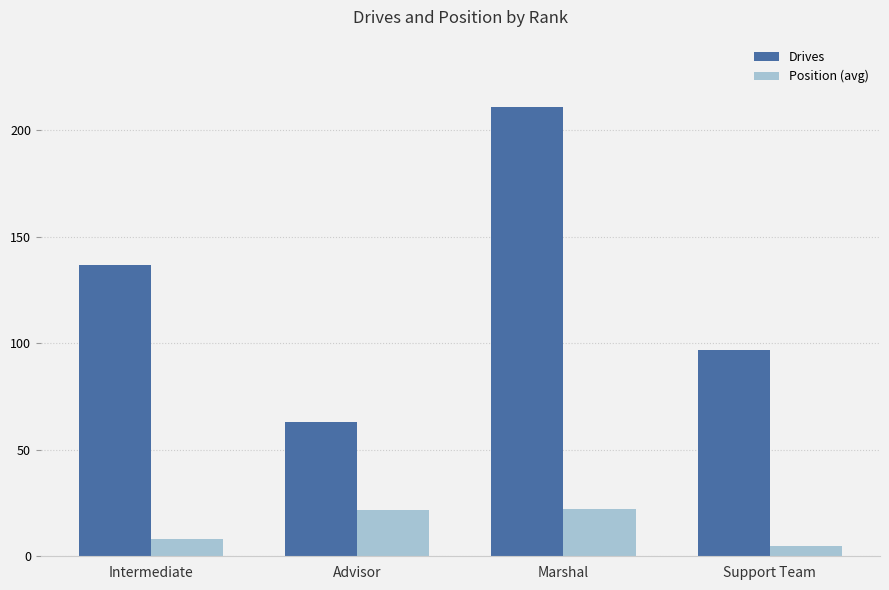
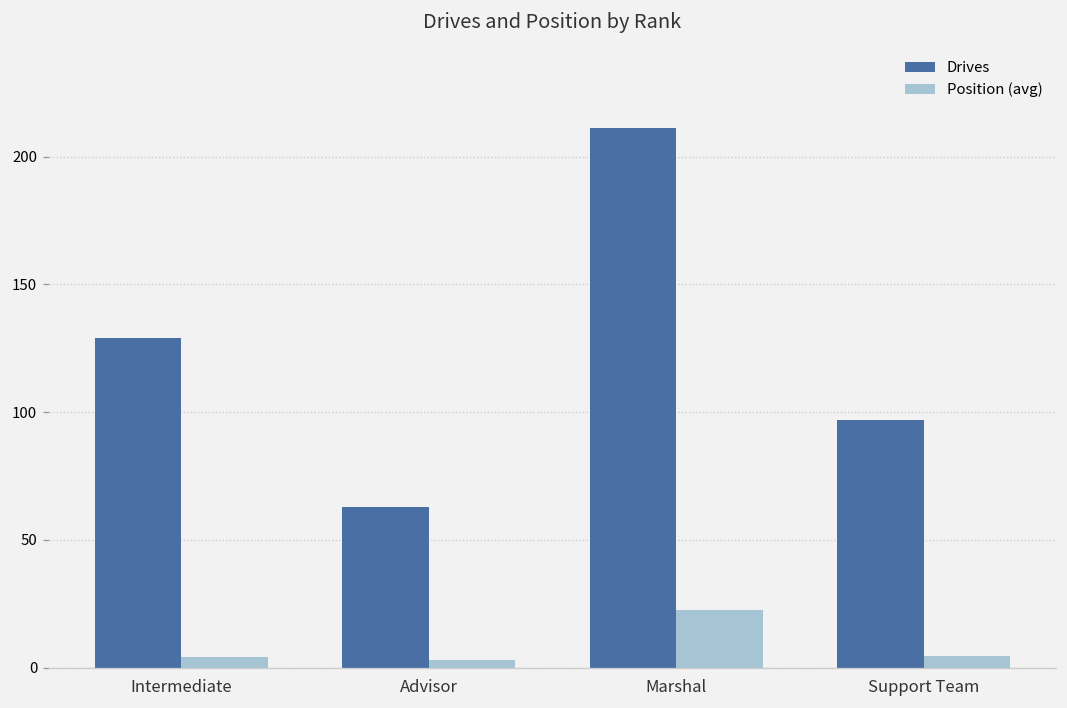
Drives, Intermediate: 137 -> 129
Position (avg), Intermediate: 8 -> 4
Position (avg), Advisor: 22 -> 3
